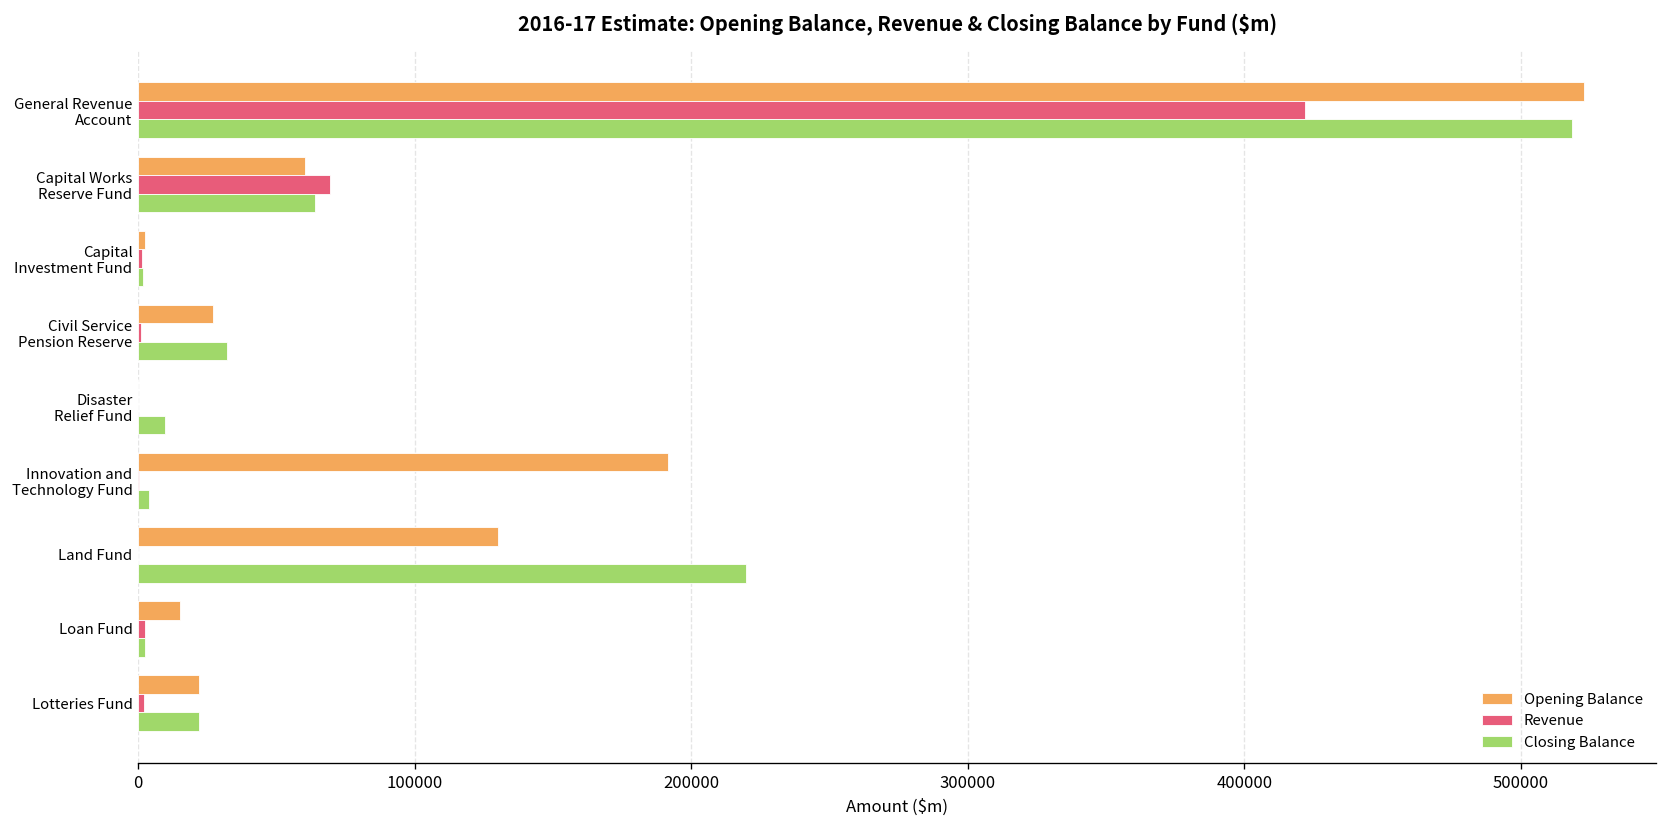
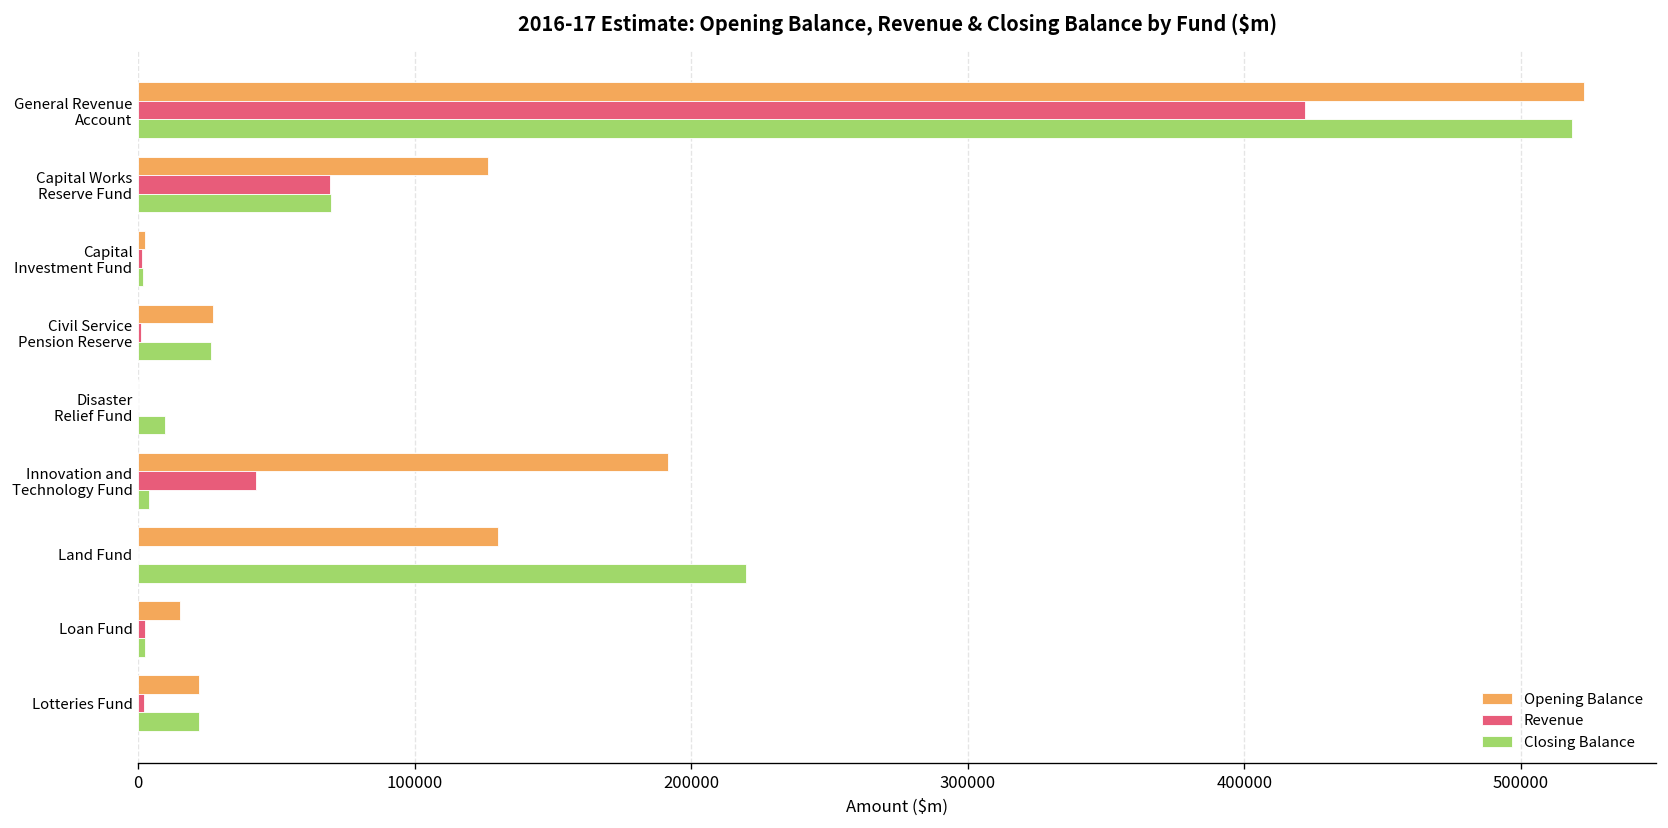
Opening Balance, Capital Works Reserve Fund: 60000 -> 126000
Closing Balance, Capital Works Reserve Fund: 64000 -> 70000
Closing Balance, Civil Service Pension Reserve: 32000 -> 26000
Revenue, Innovation and Technology Fund: 0 -> 43000
